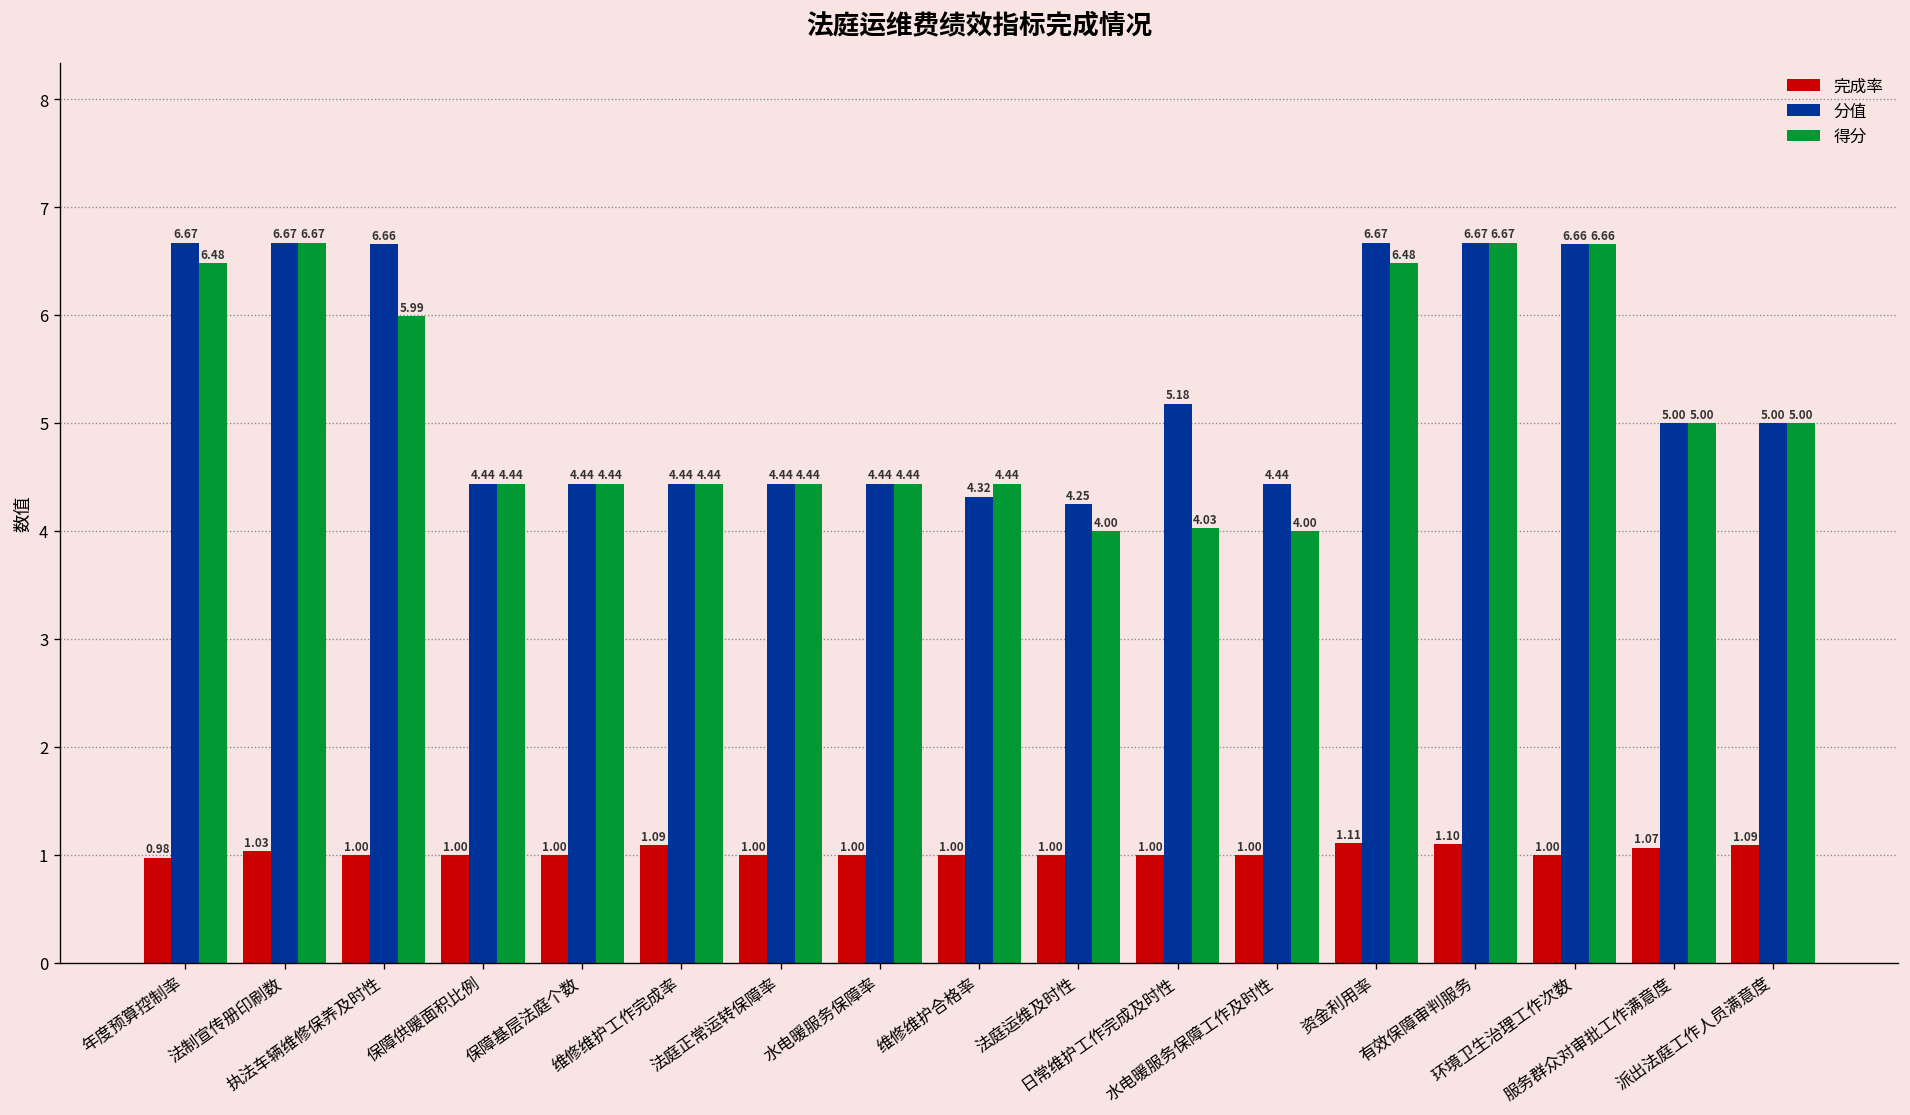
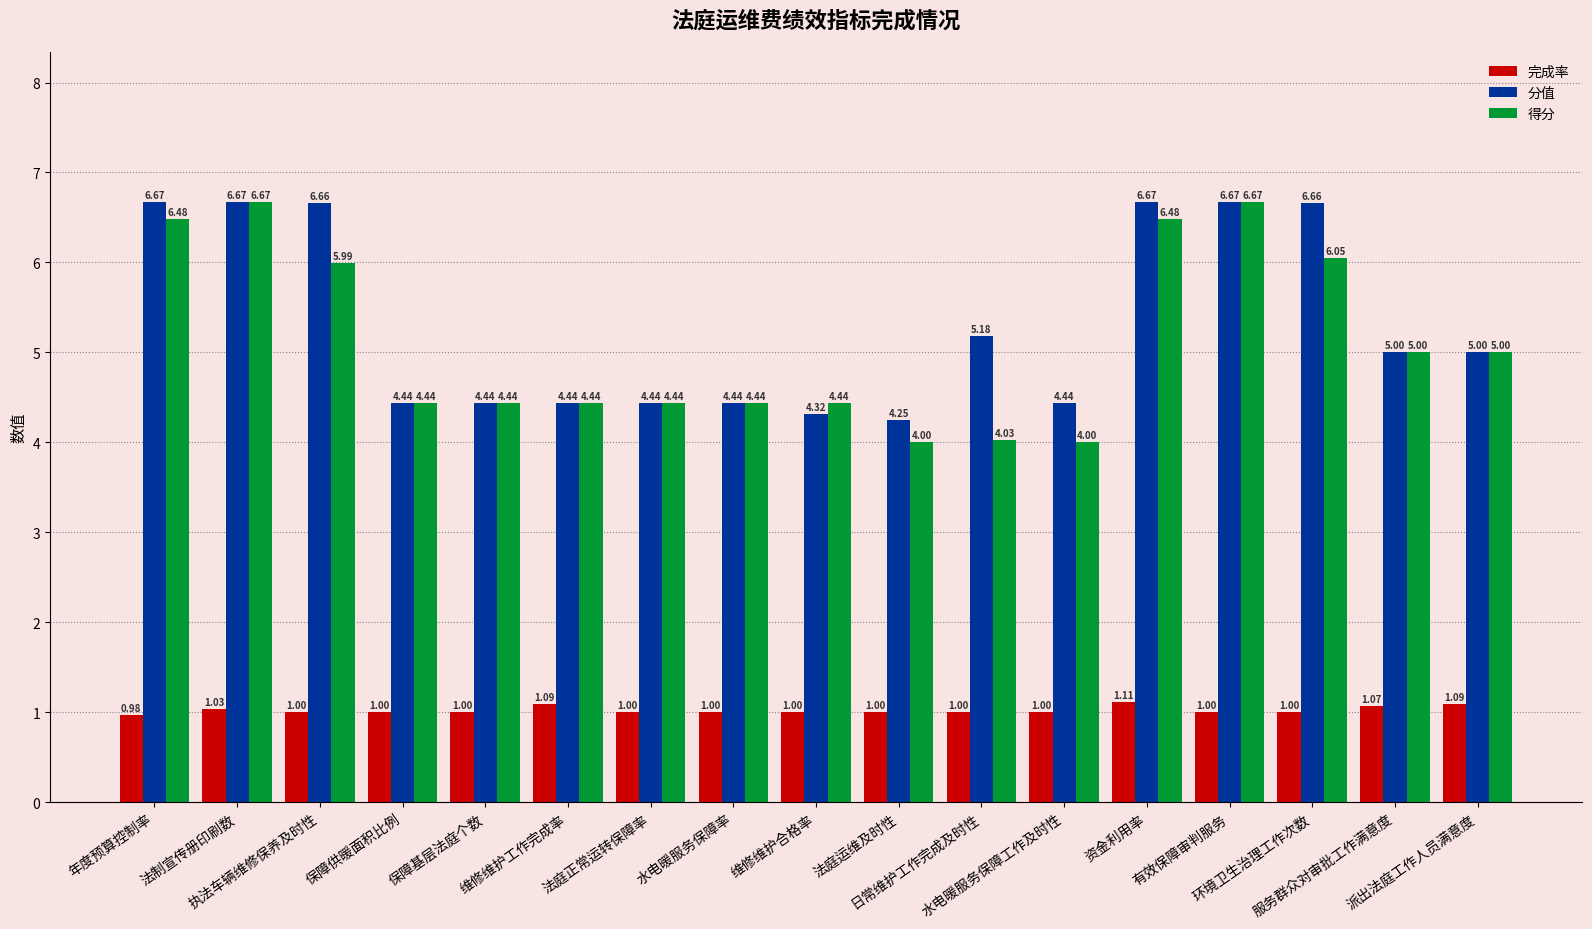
完成率, 有效保障审判服务: 1.10 -> 1.00
得分, 环境卫生治理工作次数: 6.66 -> 6.05
